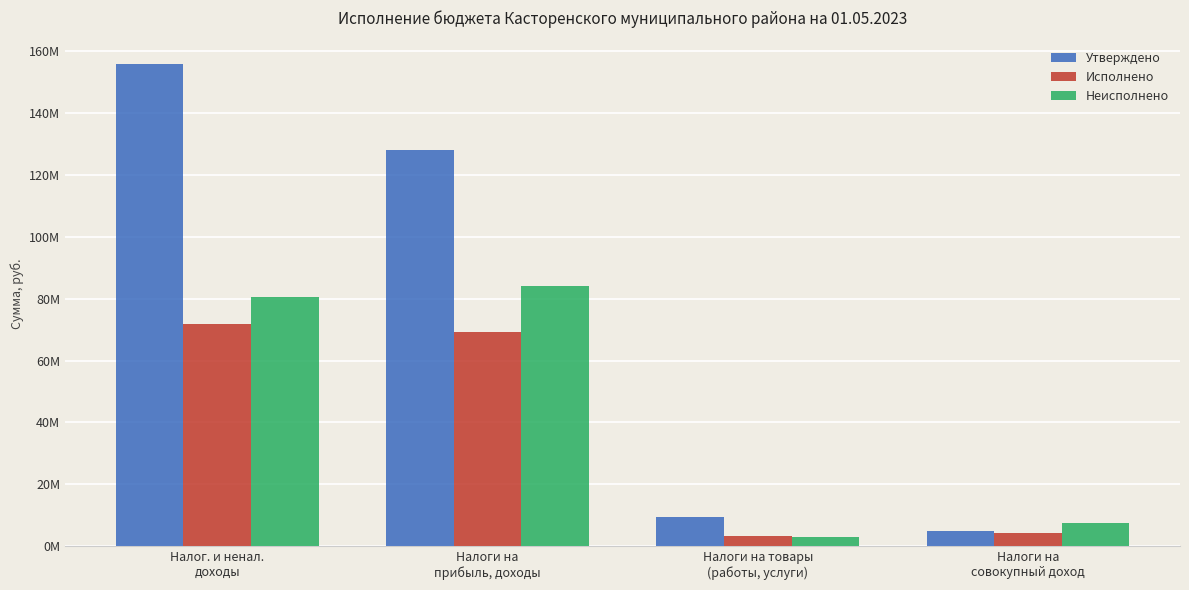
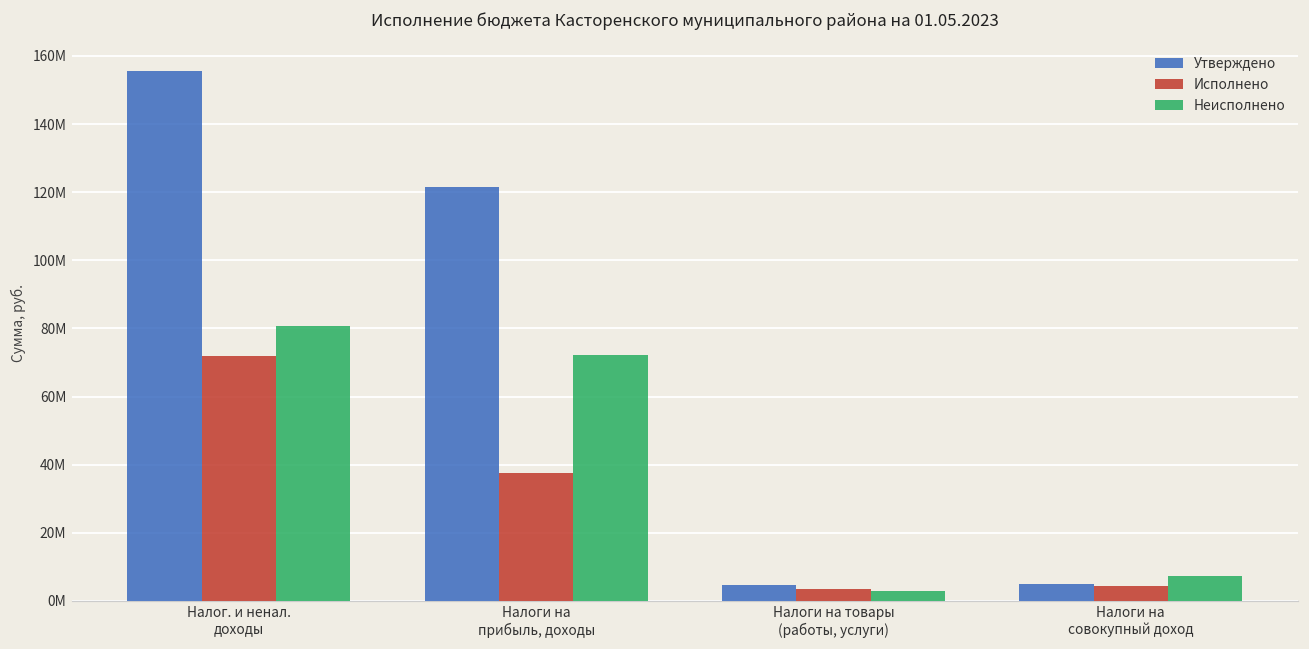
Утверждено, Налоги на прибыль, доходы: 128000000 -> 122000000
Исполнено, Налоги на прибыль, доходы: 69000000 -> 38000000
Неисполнено, Налоги на прибыль, доходы: 84000000 -> 72000000
Утверждено, Налоги на товары (работы, услуги): 9000000 -> 5000000
